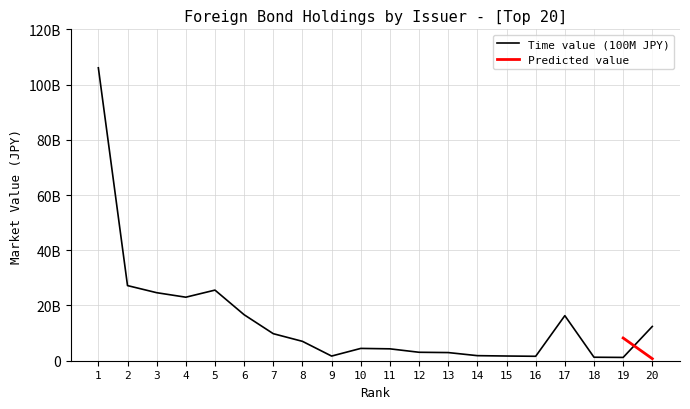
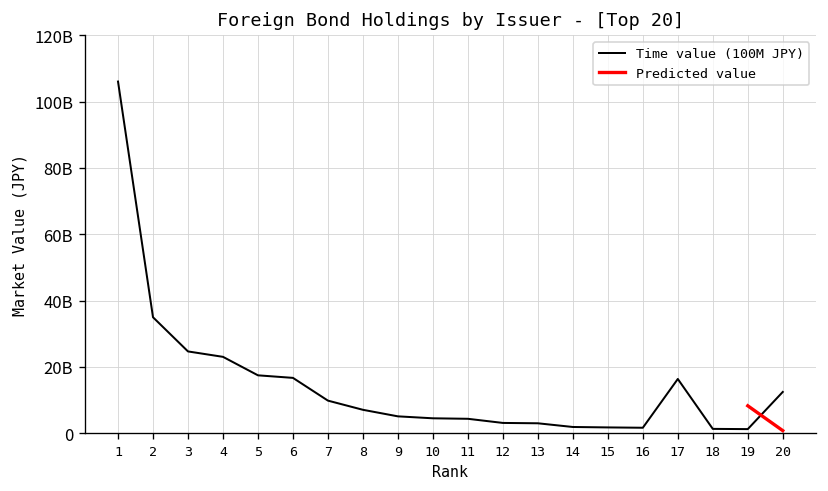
Time value (100M JPY), 2: 27000000000 -> 35000000000
Time value (100M JPY), 5: 26000000000 -> 17000000000
Time value (100M JPY), 9: 2000000000 -> 5000000000
